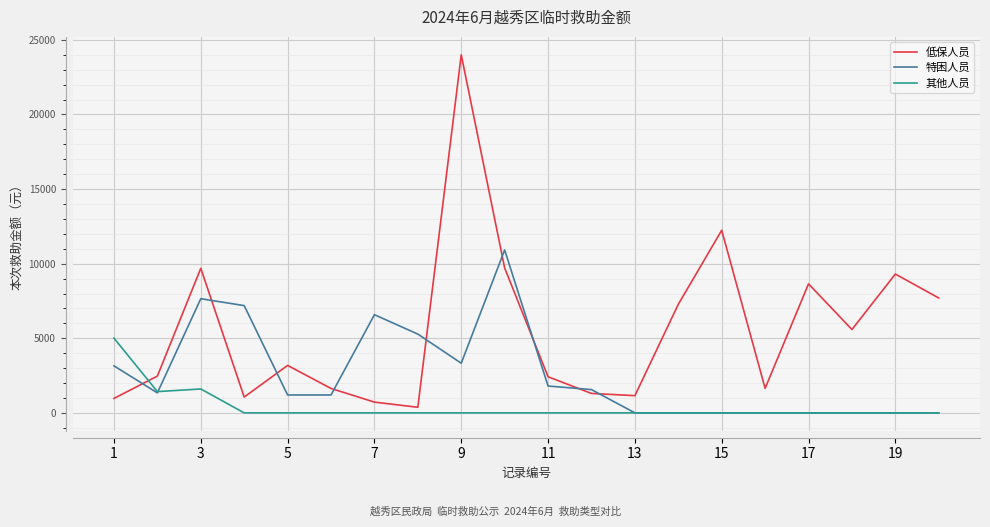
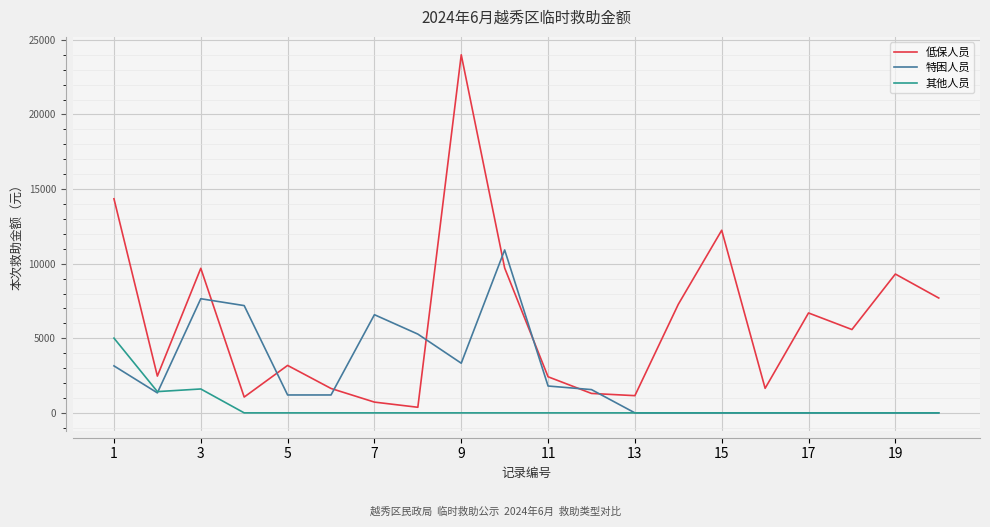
低保人员, 1: 1000 -> 14300
低保人员, 17: 8600 -> 6700
